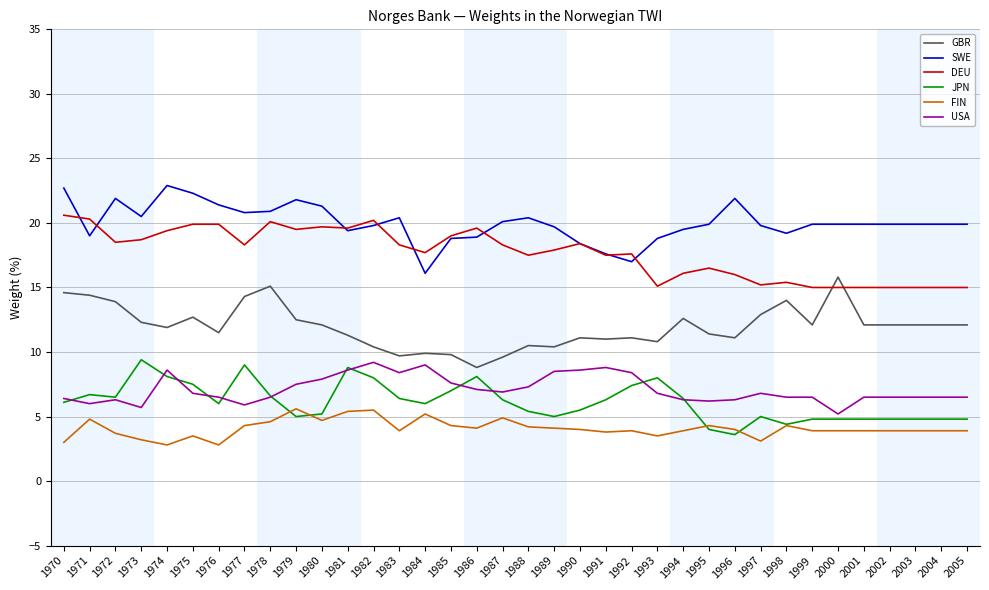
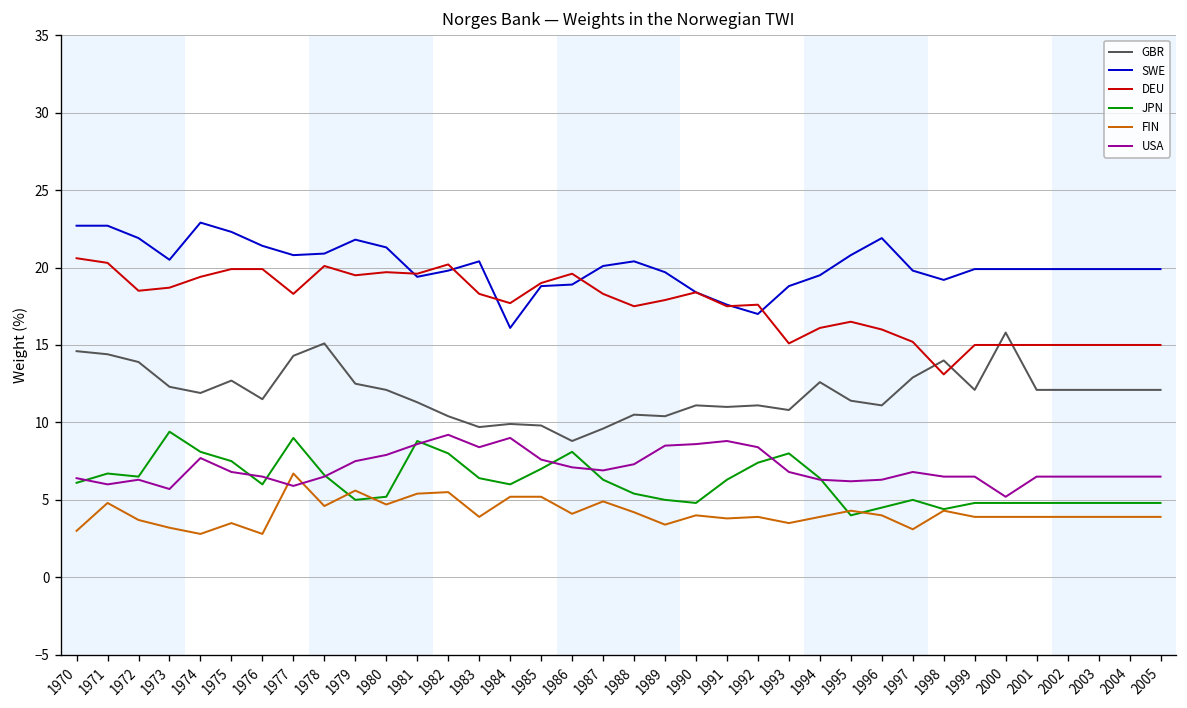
SWE, 1971: 19.0 -> 22.7
USA, 1974: 8.6 -> 7.7
FIN, 1977: 4.3 -> 6.7
FIN, 1985: 4.3 -> 5.2
FIN, 1989: 4.1 -> 3.4
JPN, 1990: 5.5 -> 4.8
SWE, 1995: 19.9 -> 20.8
JPN, 1996: 3.6 -> 4.5
DEU, 1998: 15.4 -> 13.1
